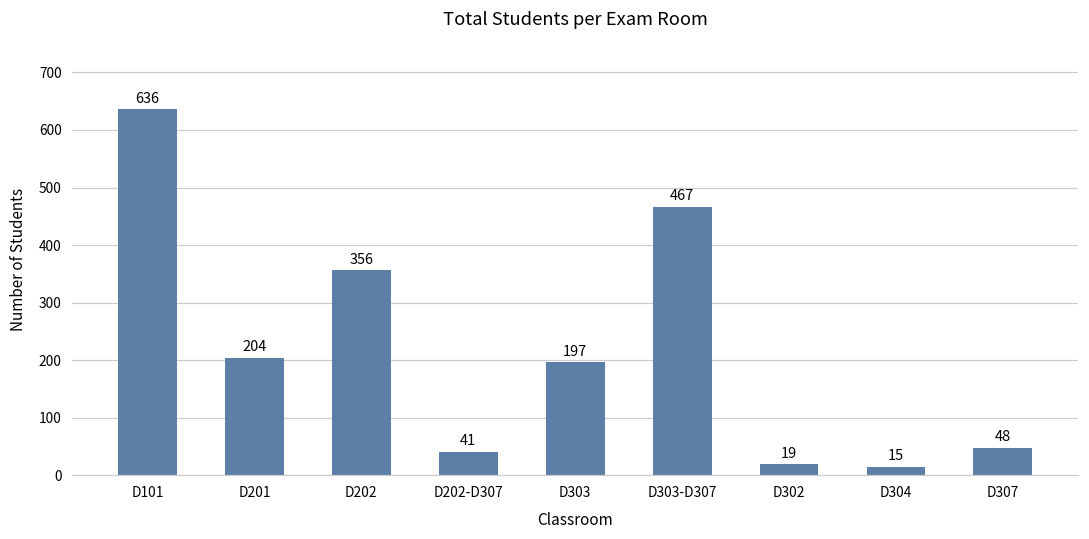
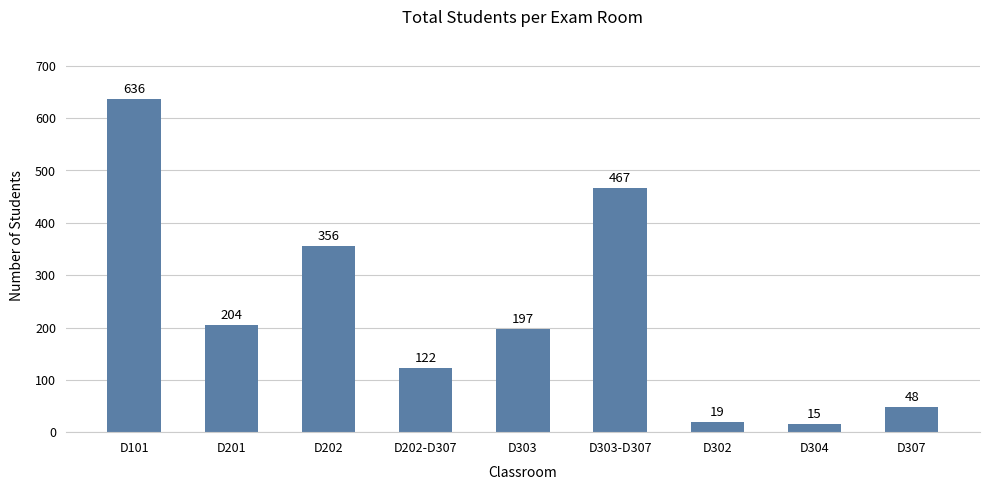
D202-D307: 41 -> 122
